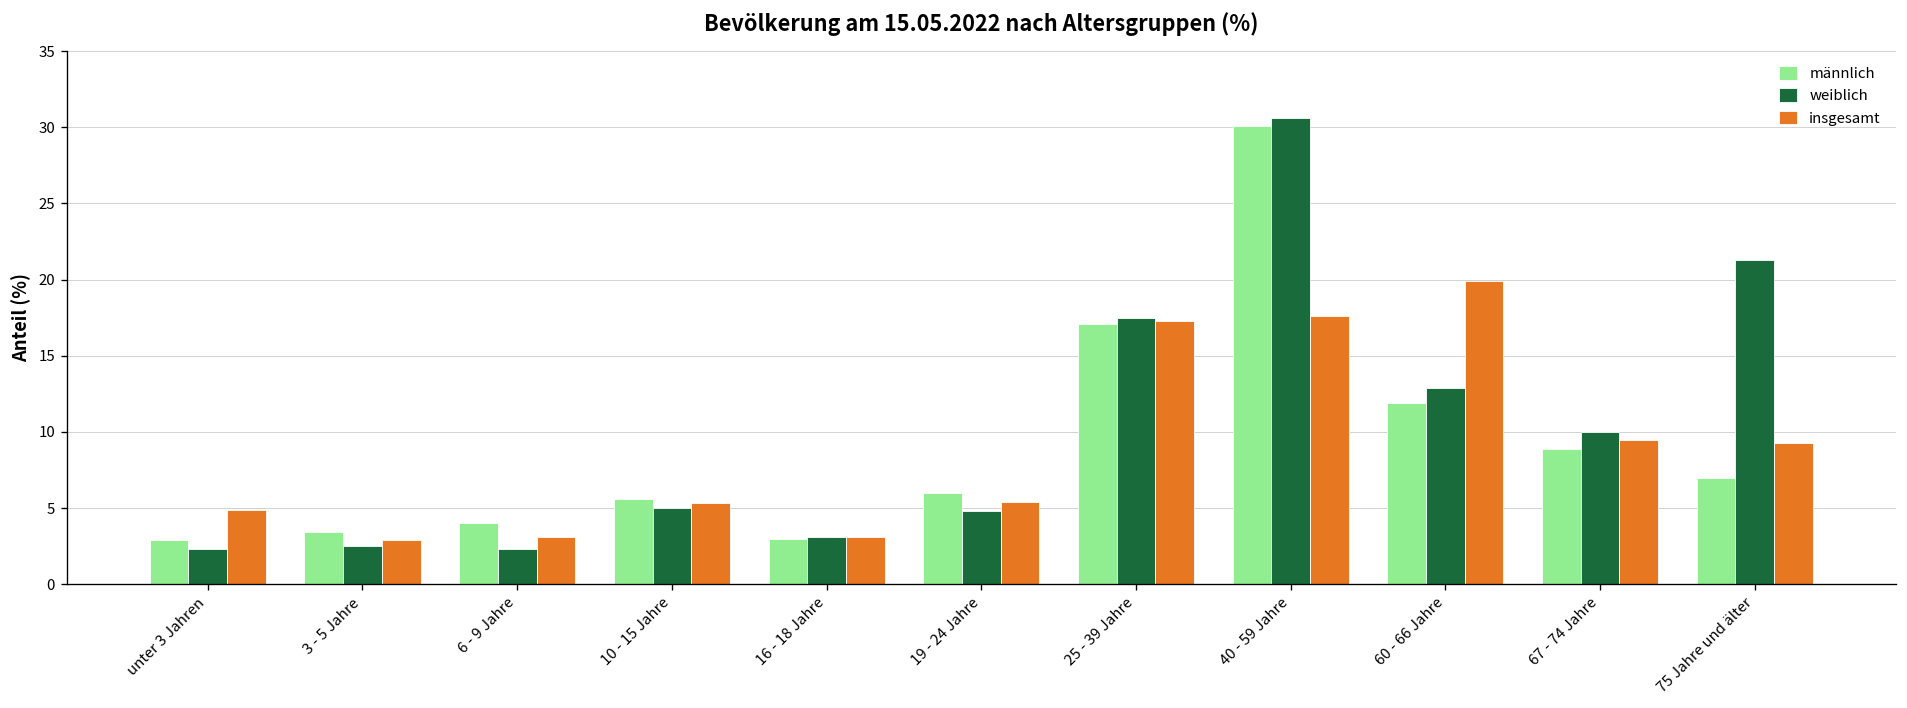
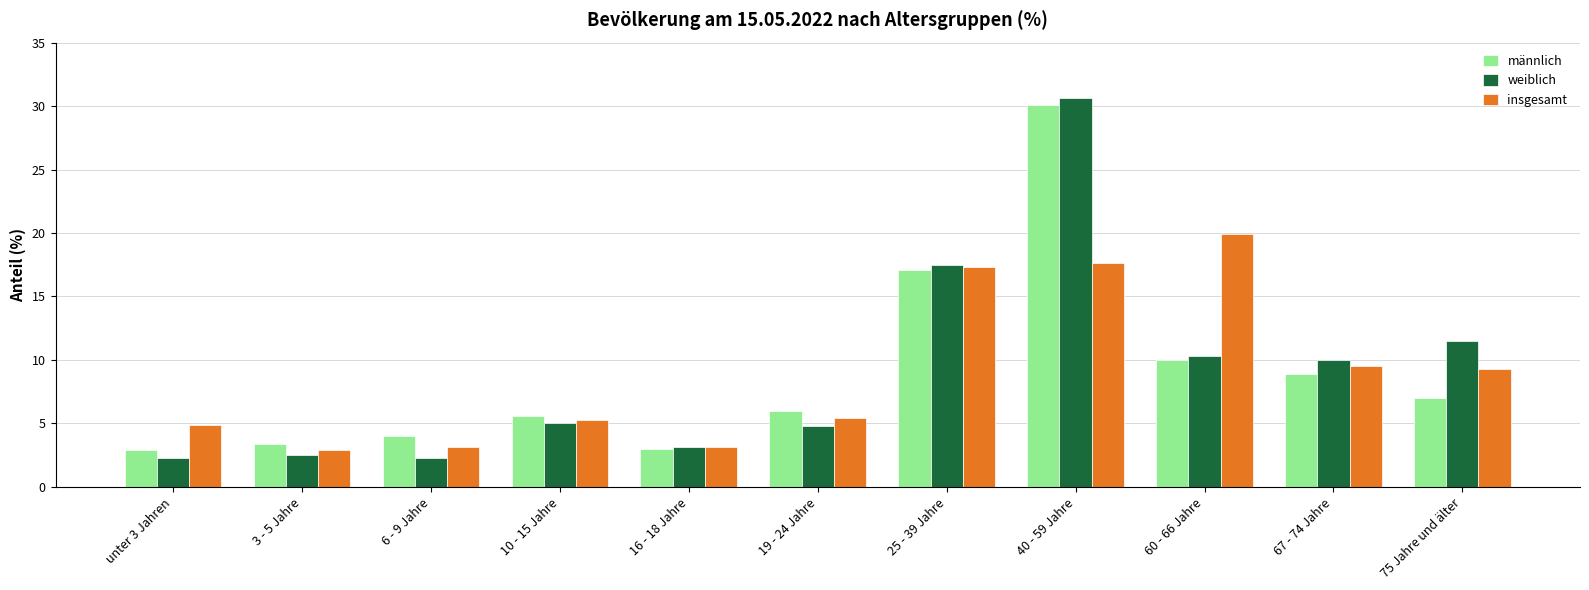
männlich, 60 - 66 Jahre: 11.9 -> 10.0
weiblich, 60 - 66 Jahre: 12.9 -> 10.3
weiblich, 75 Jahre und älter: 21.3 -> 11.5
